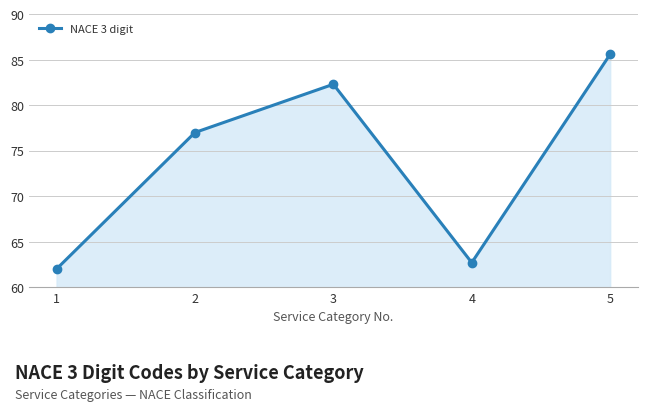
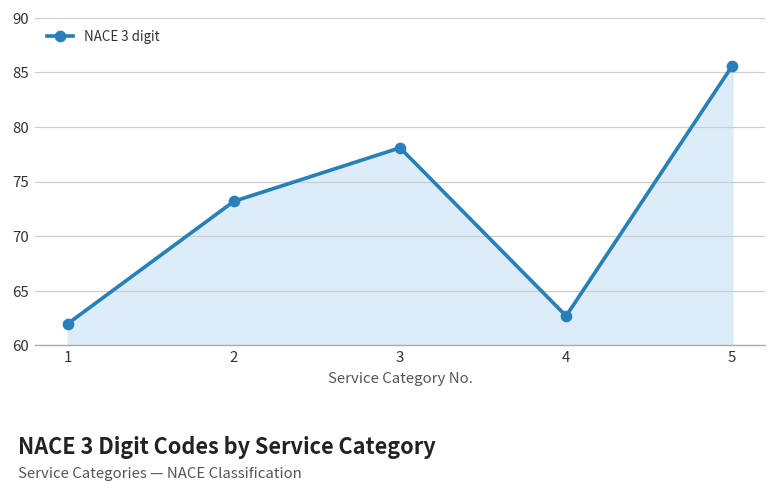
2: 77 -> 73
3: 82 -> 78
